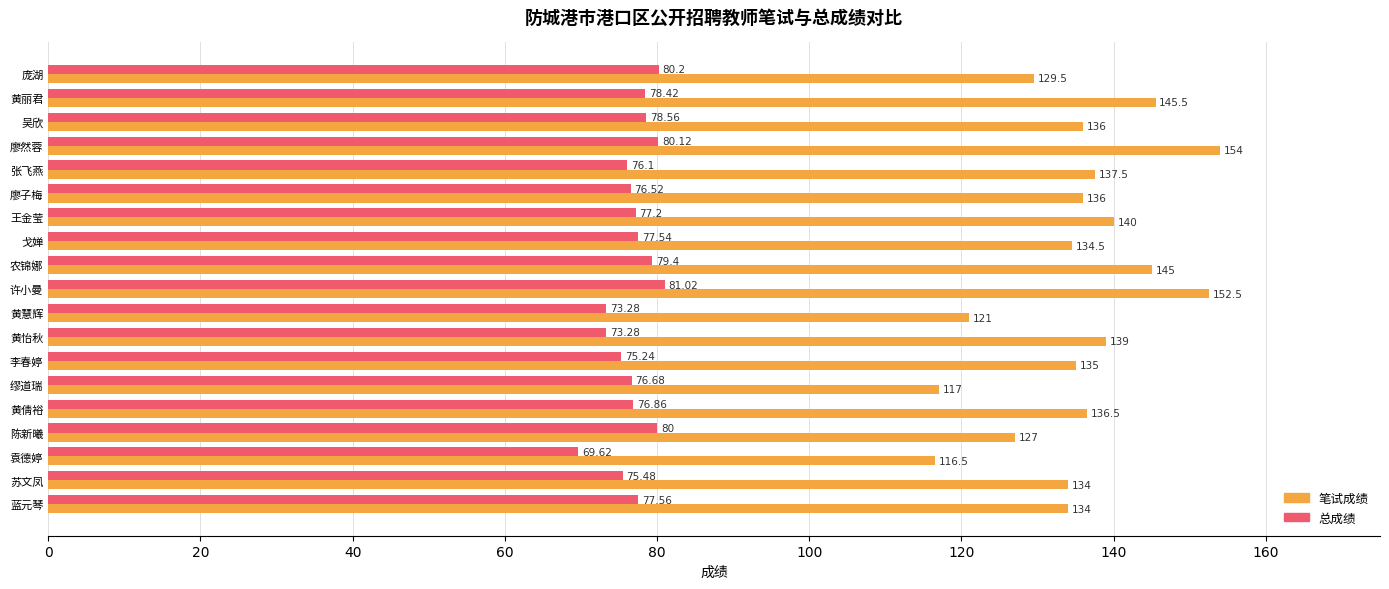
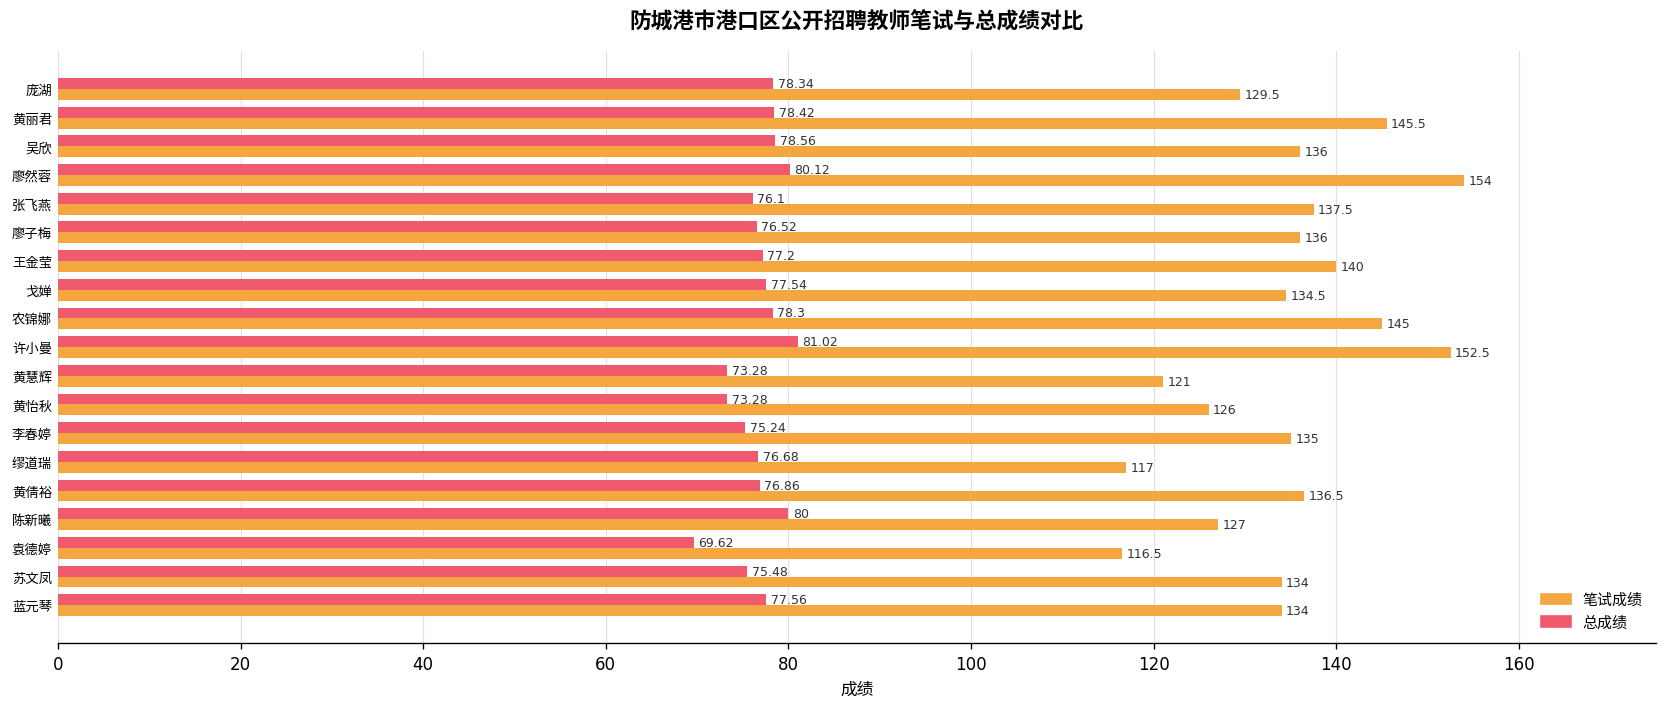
总成绩, 庞湖: 80.2 -> 78.34
总成绩, 农锦娜: 79.4 -> 78.3
笔试成绩, 黄怡秋: 139 -> 126
